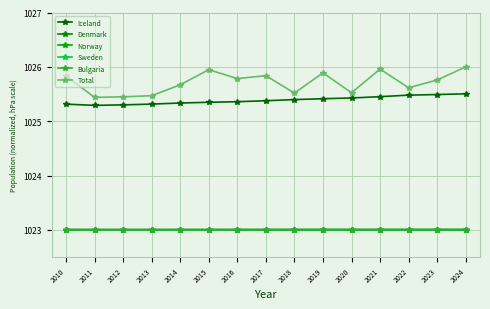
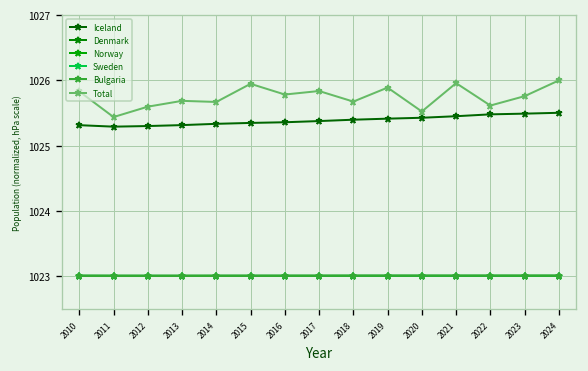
Total, 2012: 1025.4 -> 1025.6
Total, 2013: 1025.5 -> 1025.7
Total, 2018: 1025.5 -> 1025.7
